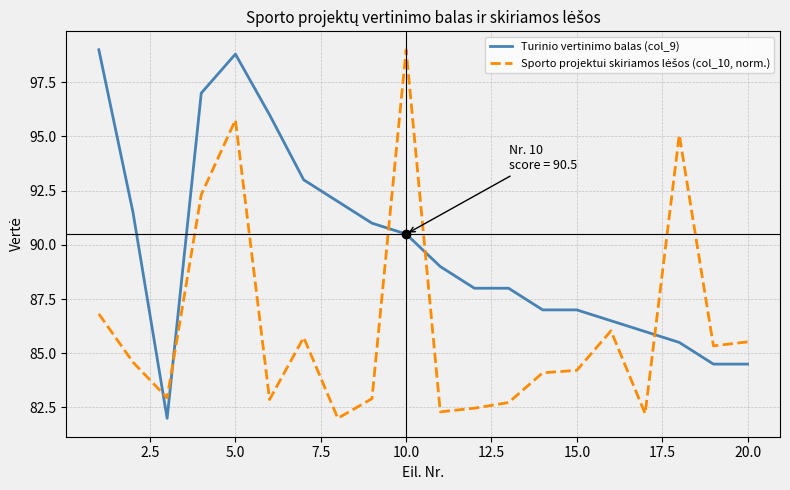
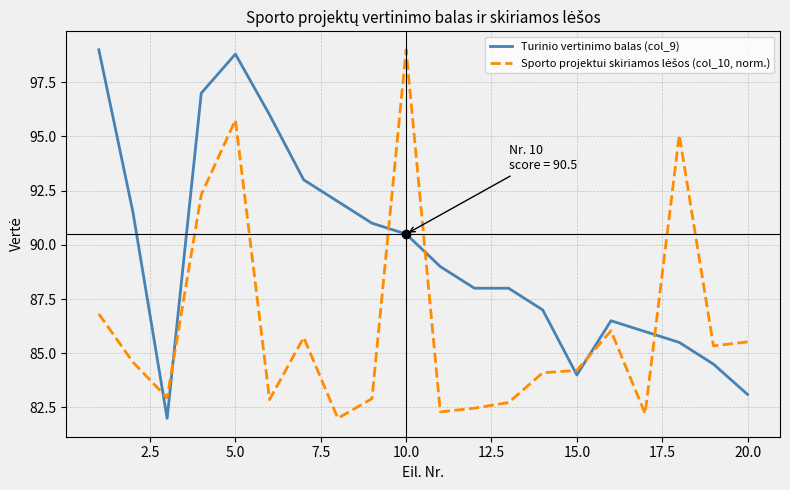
Turinio vertinimo balas (col_9), 15.0: 87 -> 84
Turinio vertinimo balas (col_9), 20.0: 84.5 -> 83.1
